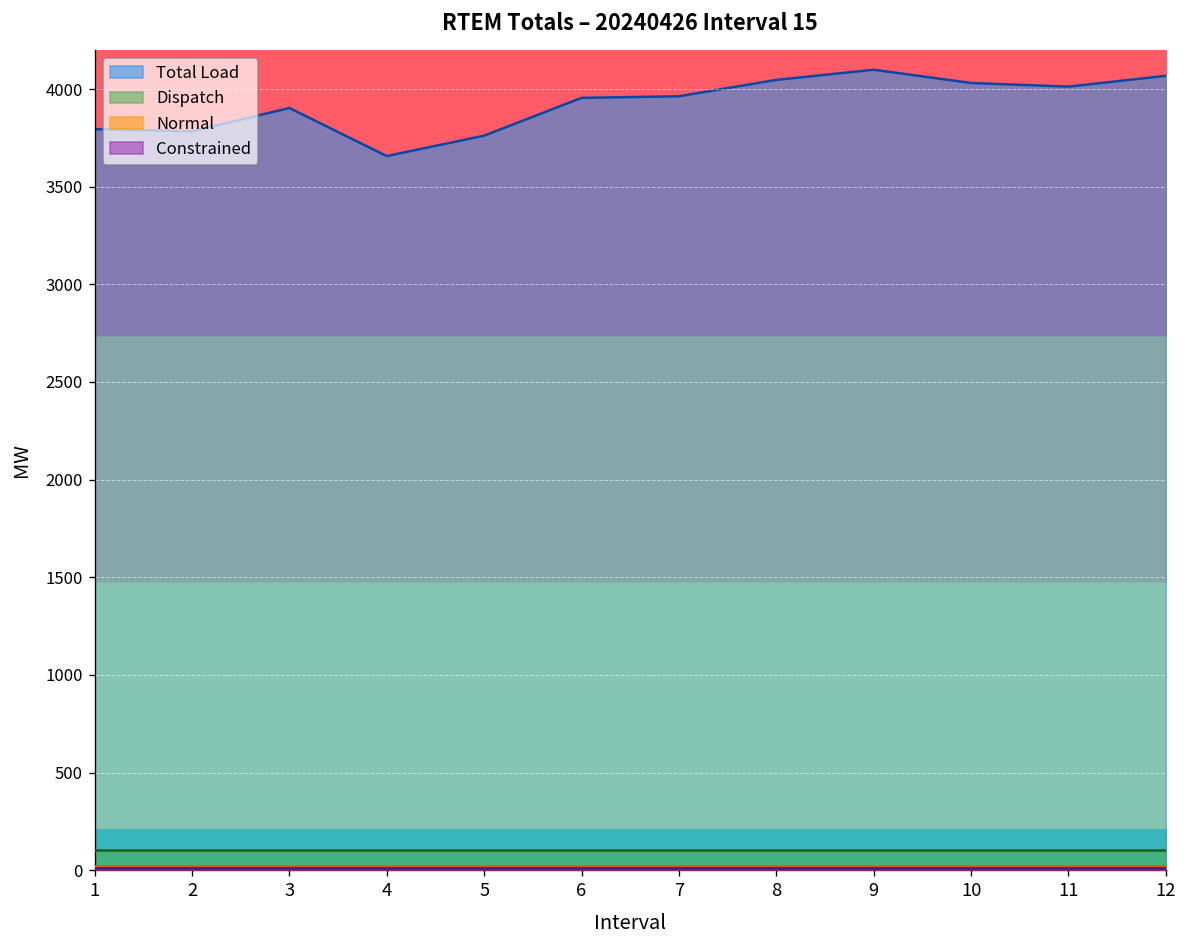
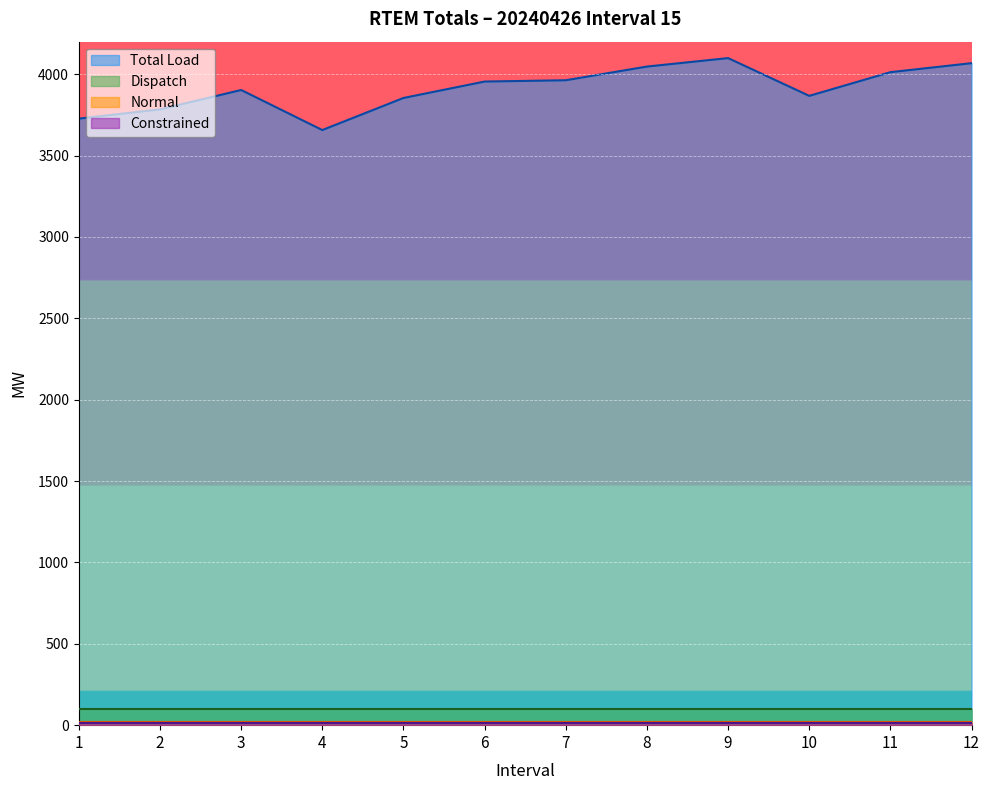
Total Load, 1: 3790 -> 3730
Total Load, 5: 3760 -> 3850
Total Load, 10: 4030 -> 3870
